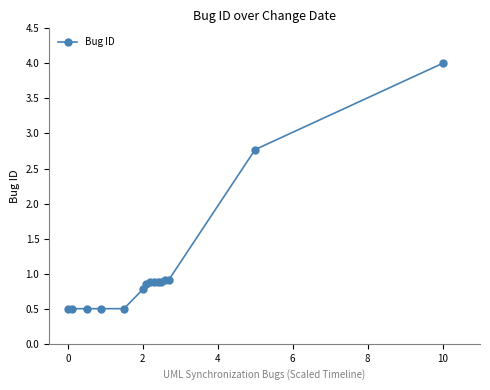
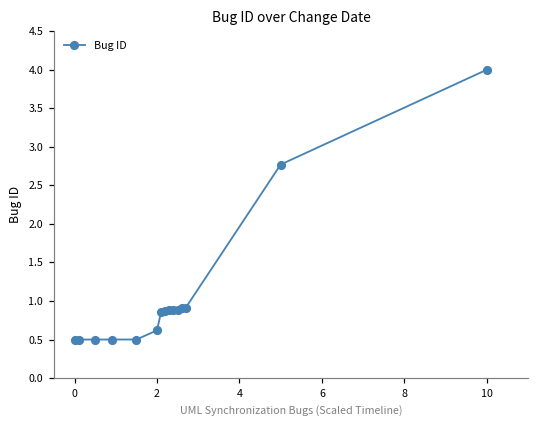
2: 0.8 -> 0.6
